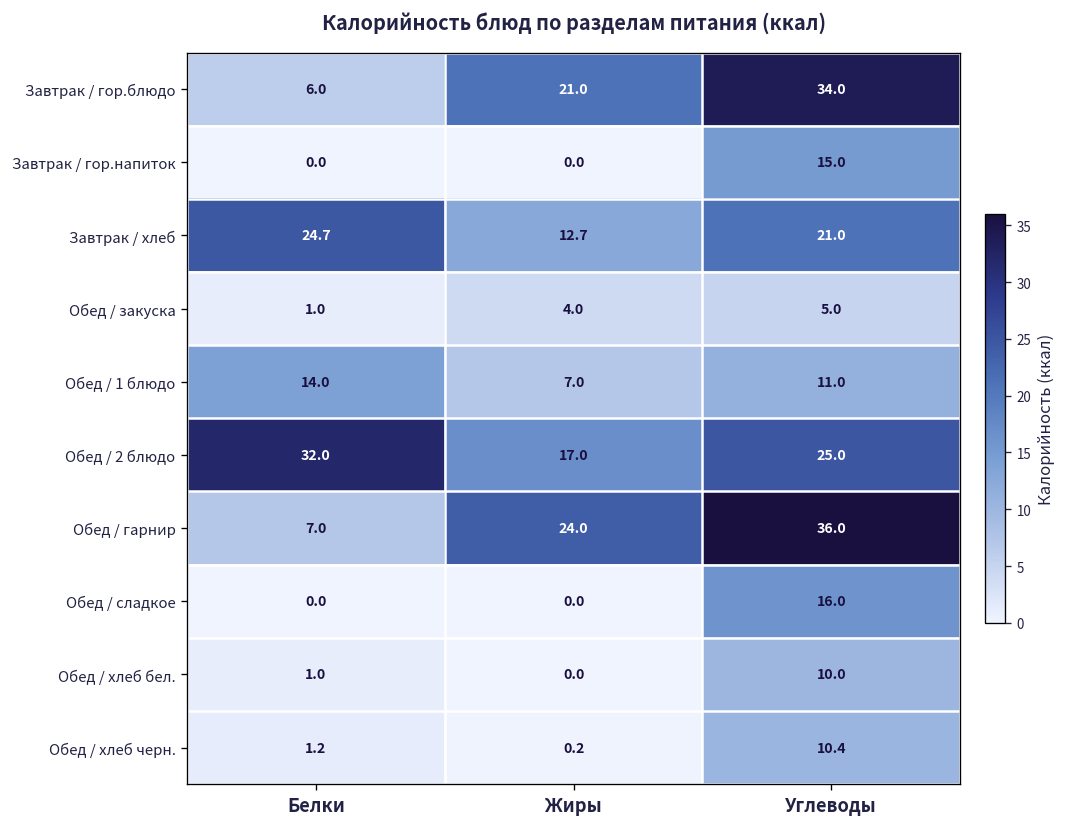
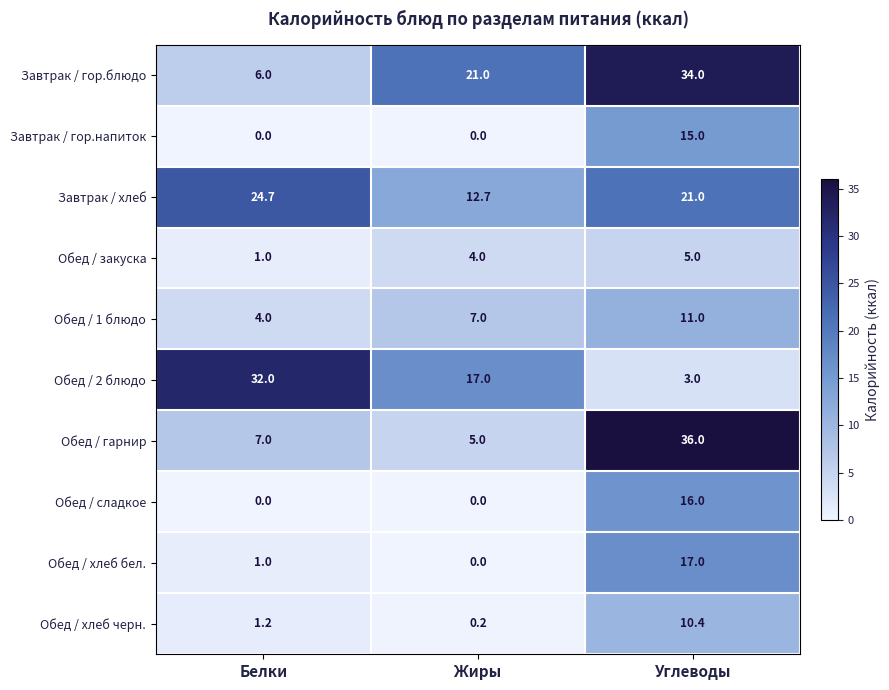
Обед / 1 блюдо, Белки: 14.0 -> 4.0
Обед / 2 блюдо, Углеводы: 25.0 -> 3.0
Обед / гарнир, Жиры: 24.0 -> 5.0
Обед / хлеб бел., Углеводы: 10.0 -> 17.0
